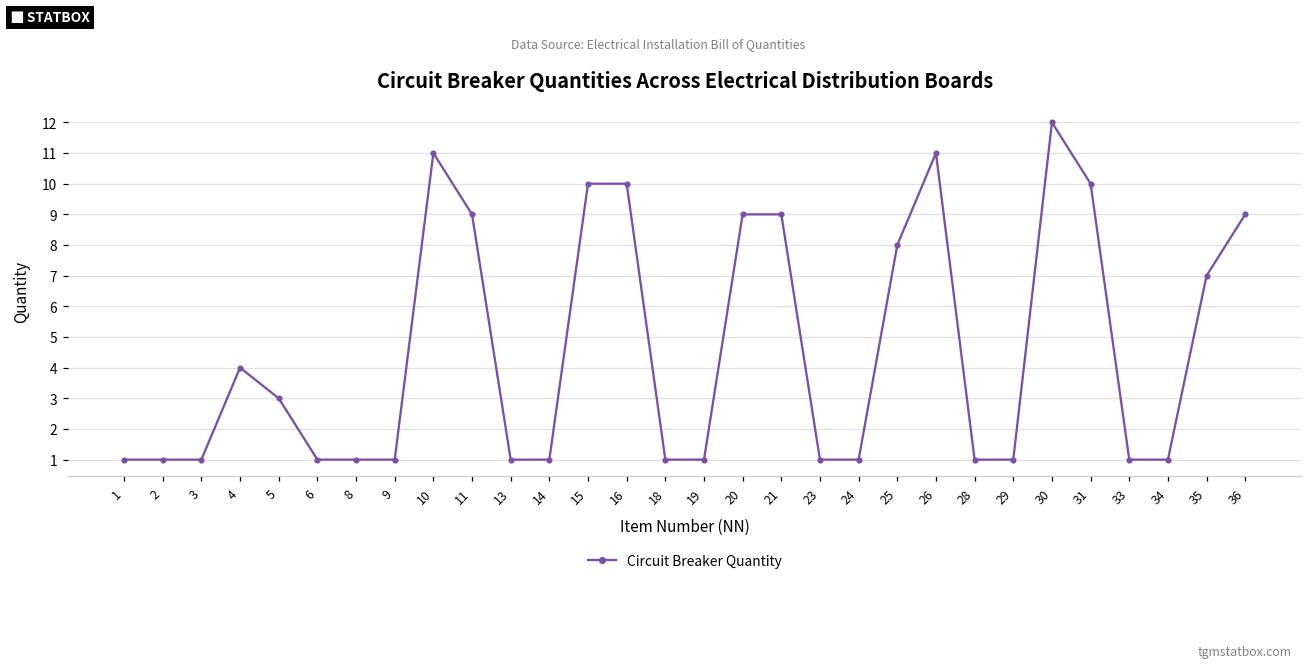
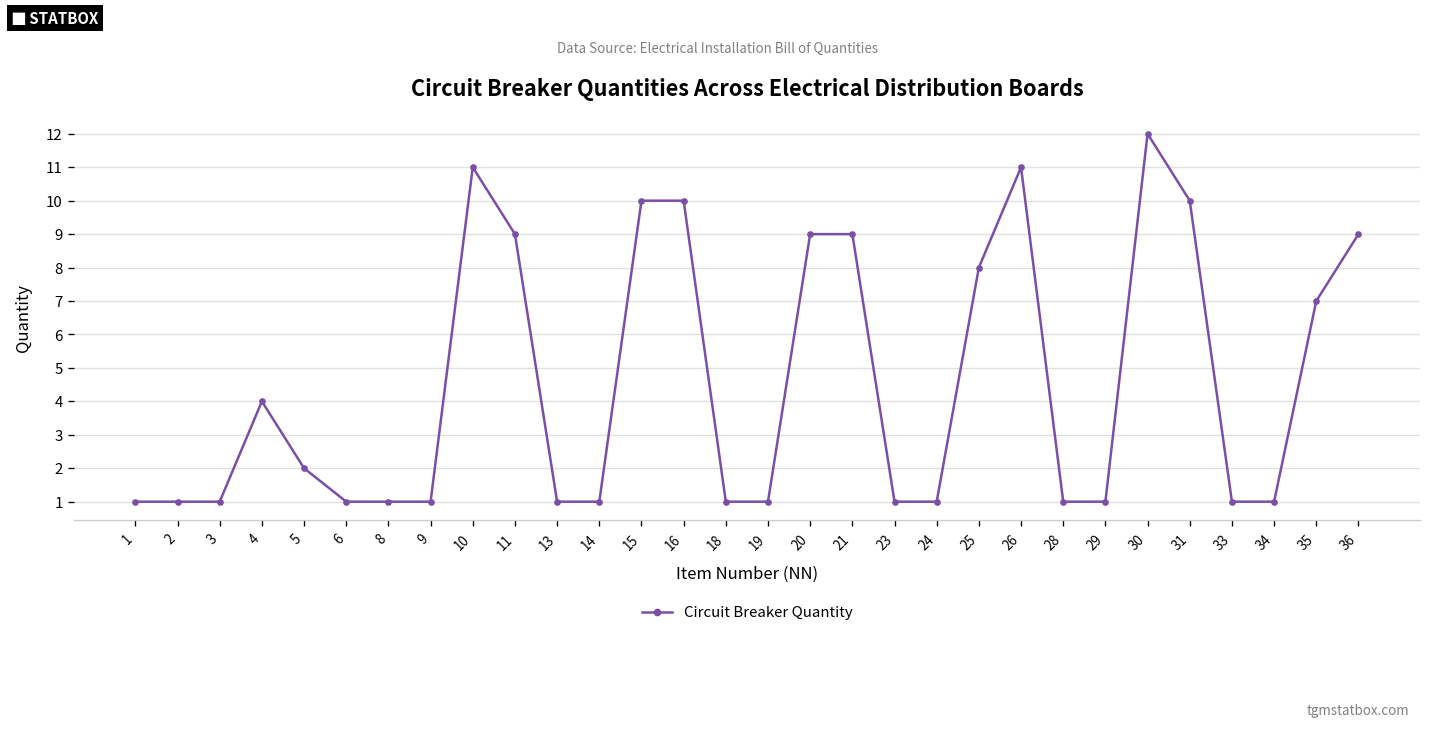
5: 3 -> 2
